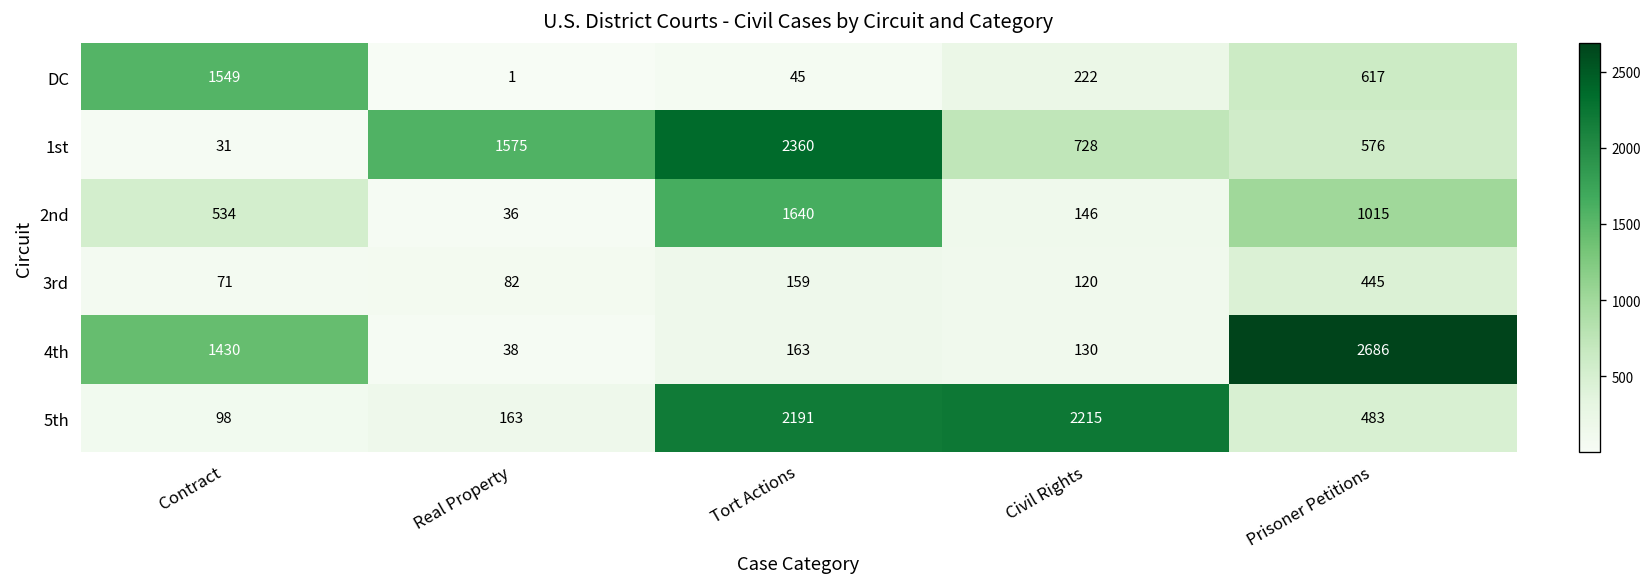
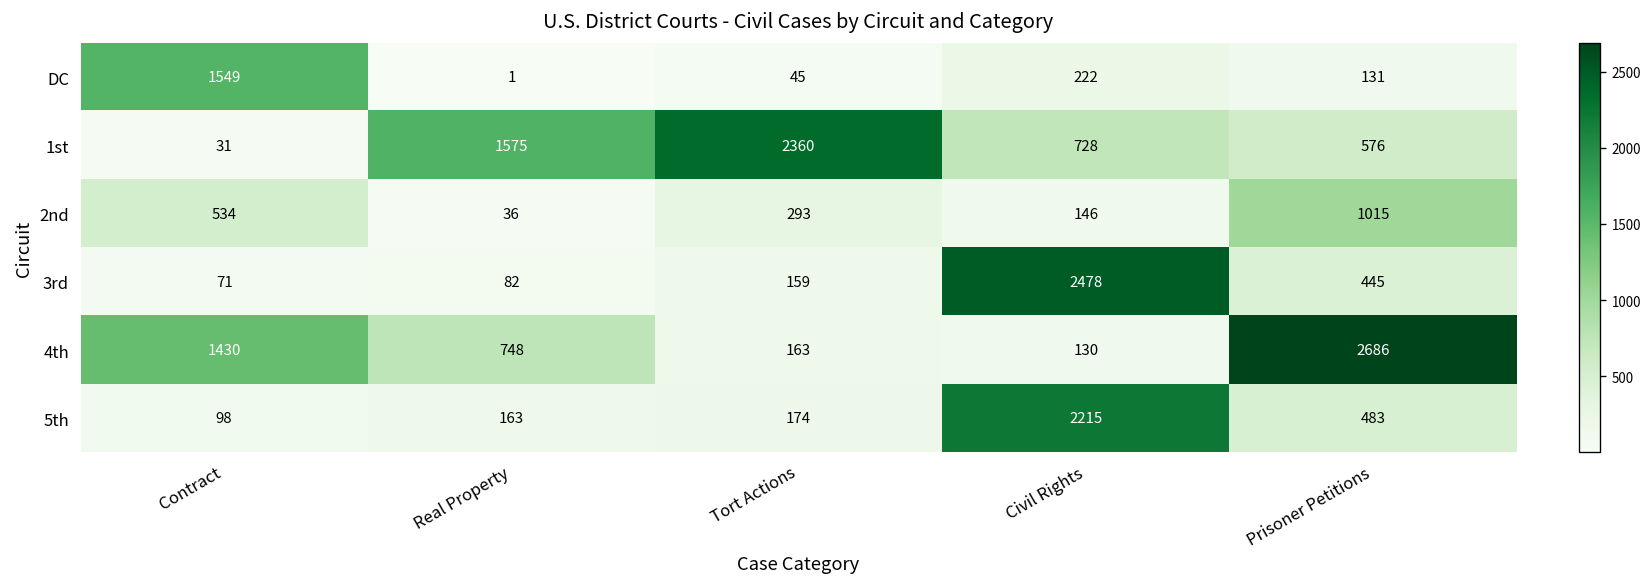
DC, Prisoner Petitions: 617 -> 131
2nd, Tort Actions: 1640 -> 293
3rd, Civil Rights: 120 -> 2478
4th, Real Property: 38 -> 748
5th, Tort Actions: 2191 -> 174
